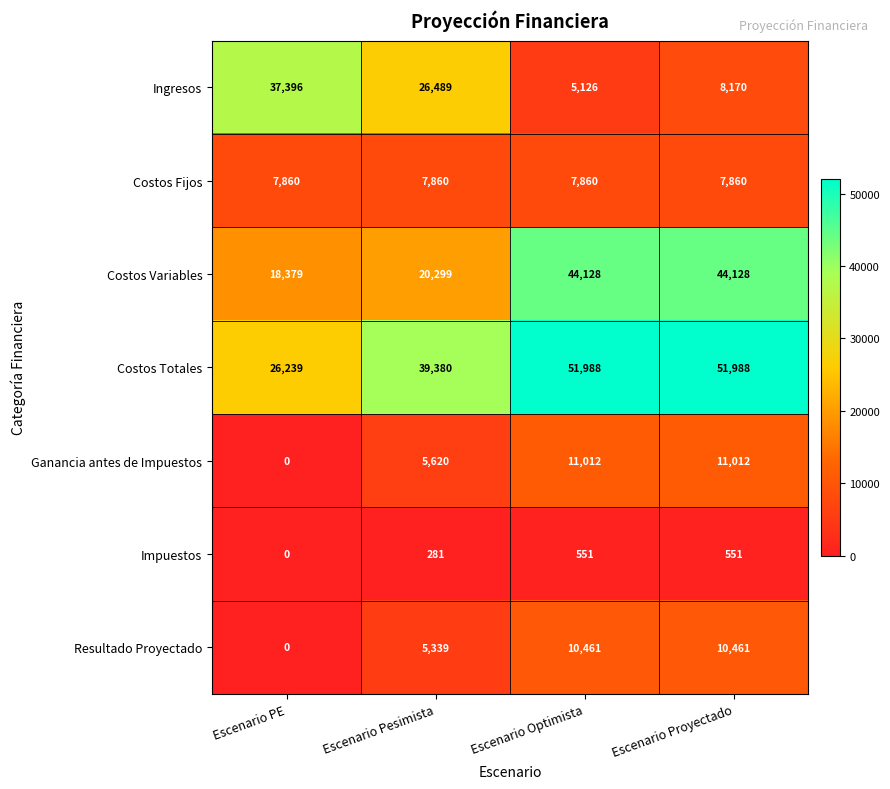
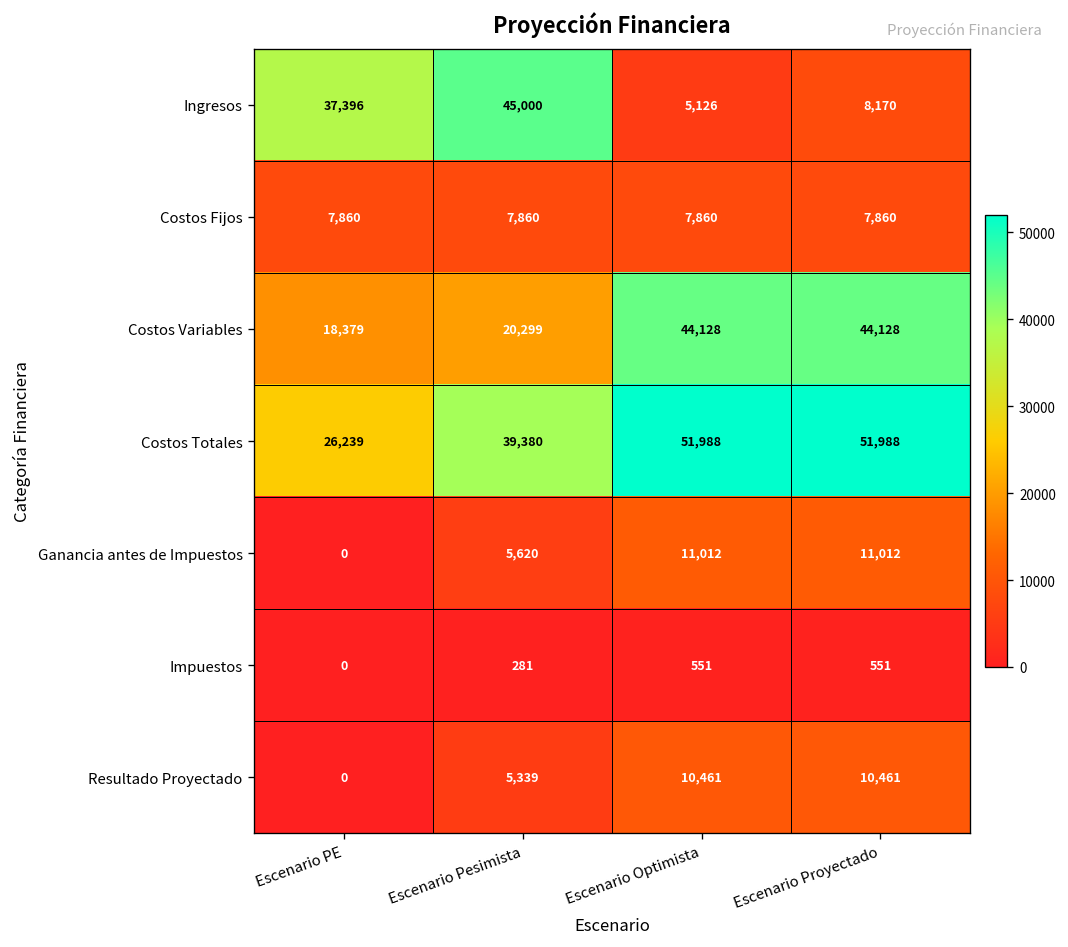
Ingresos, Escenario Pesimista: 26,489 -> 45,000
